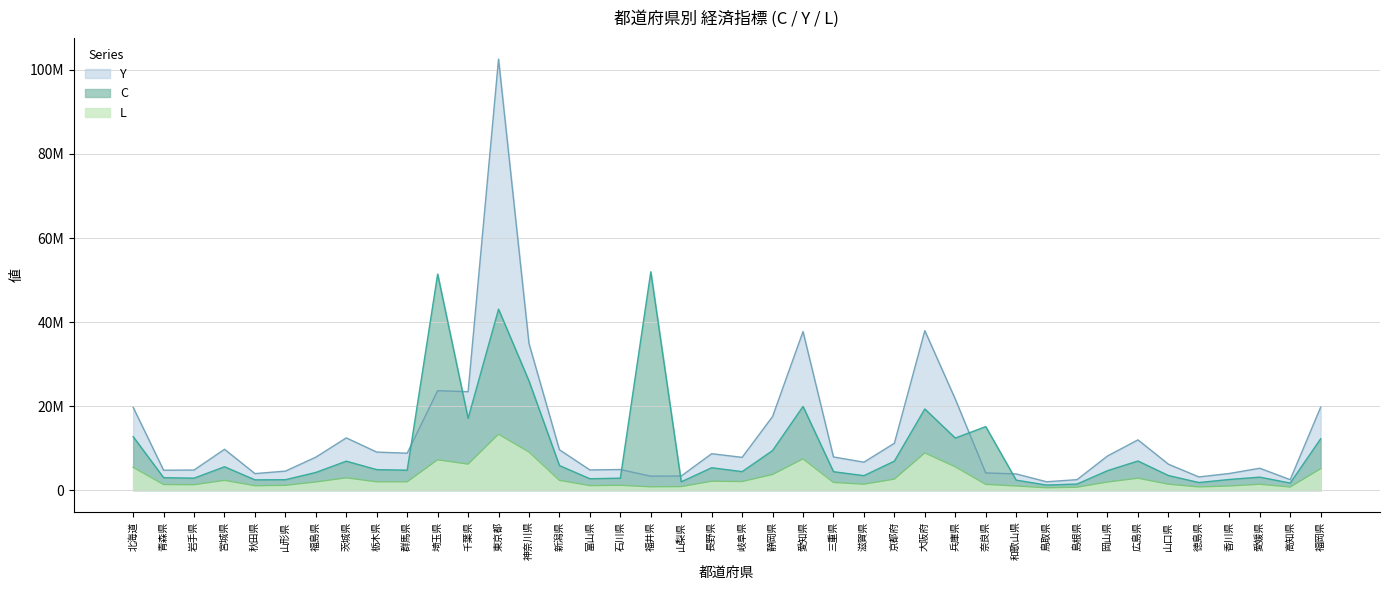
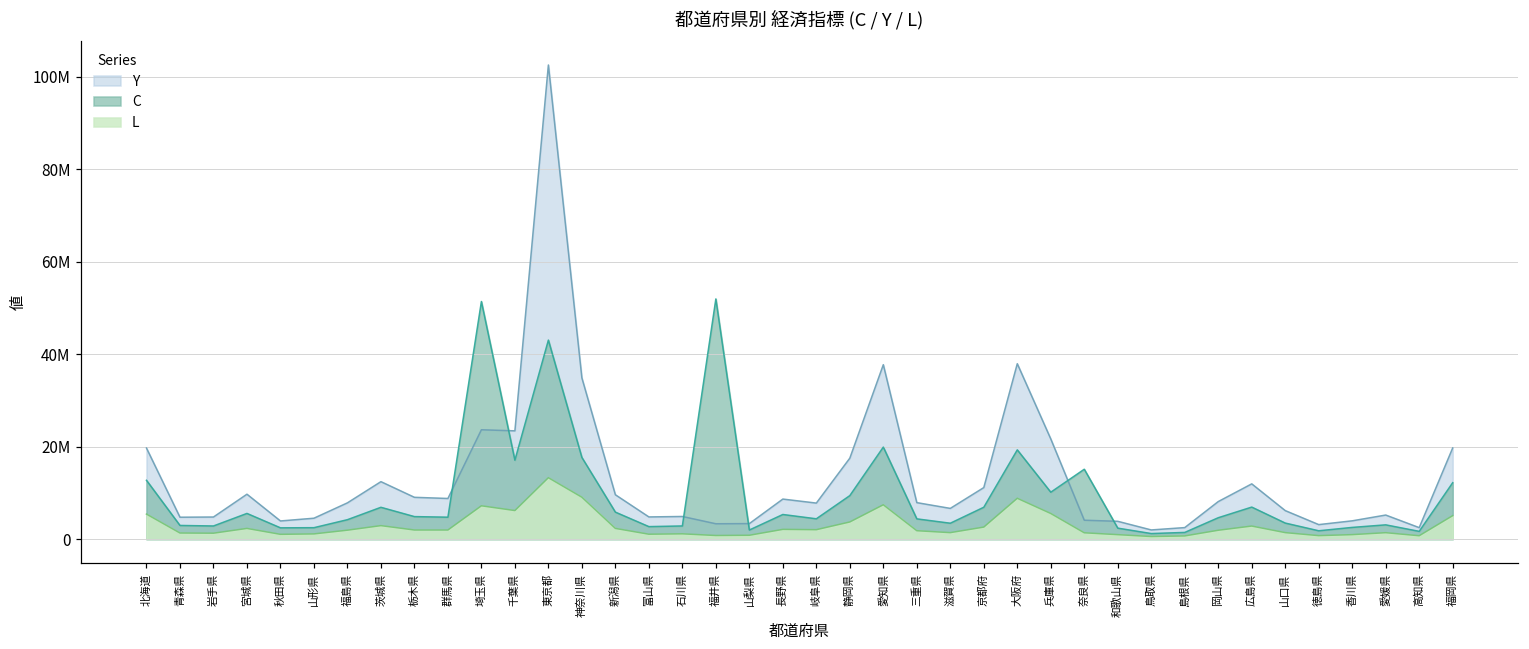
C, 神奈川県: 26000000 -> 18000000
C, 兵庫県: 12000000 -> 10000000
